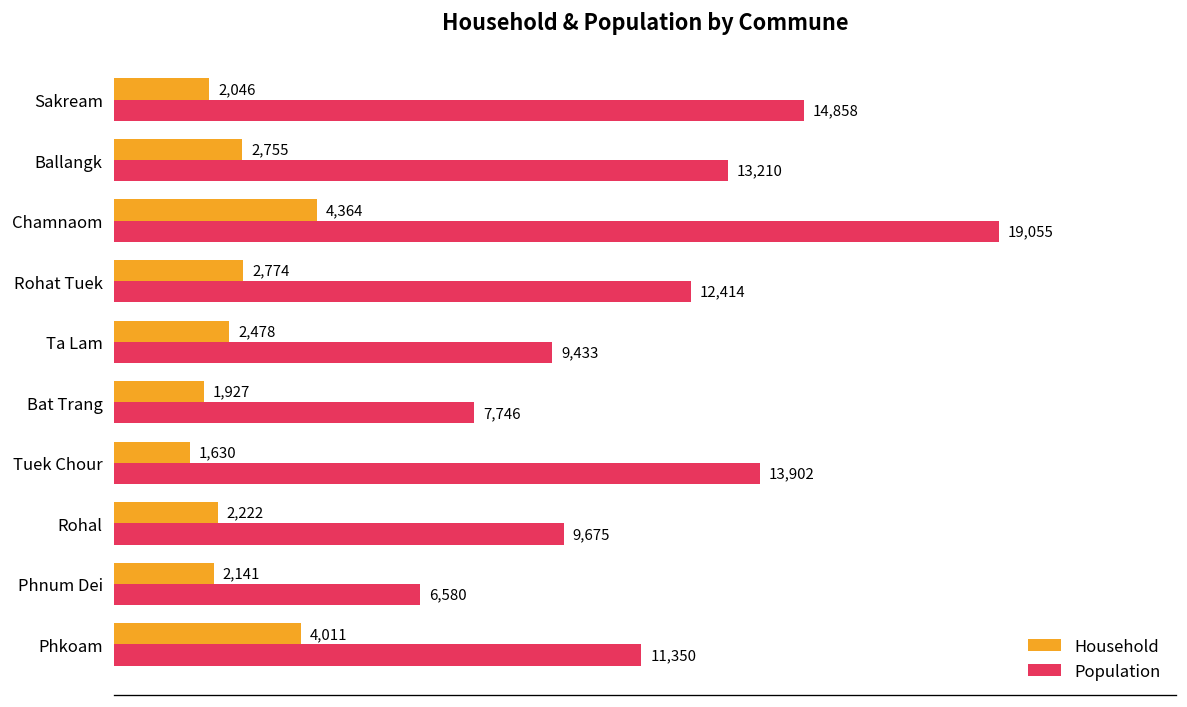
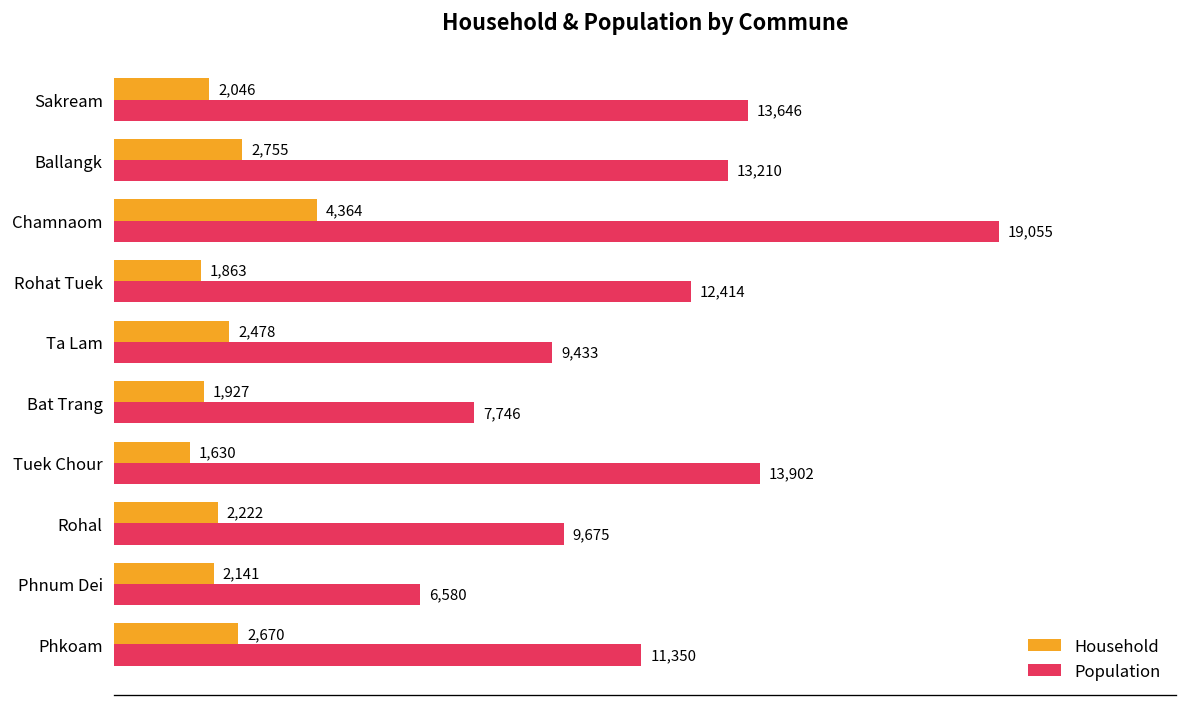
Population, Sakream: 14,858 -> 13,646
Household, Rohat Tuek: 2,774 -> 1,863
Household, Phkoam: 4,011 -> 2,670
